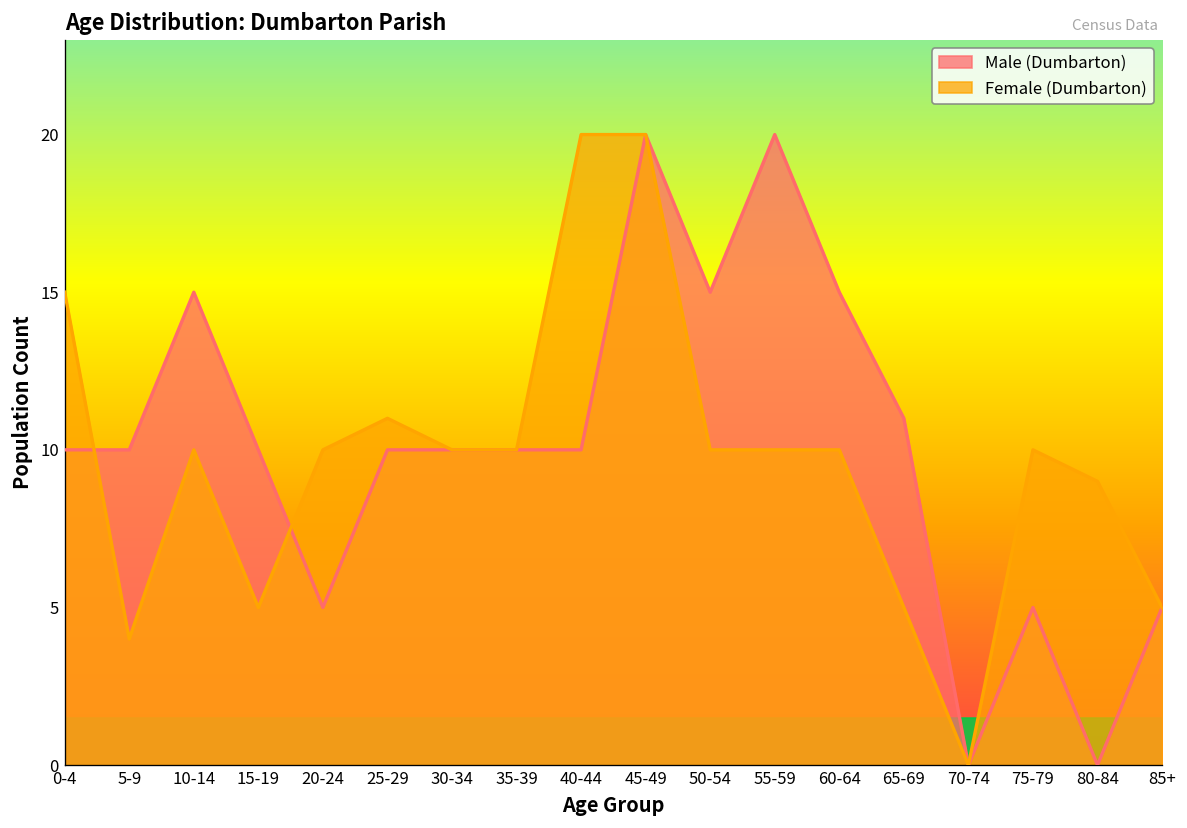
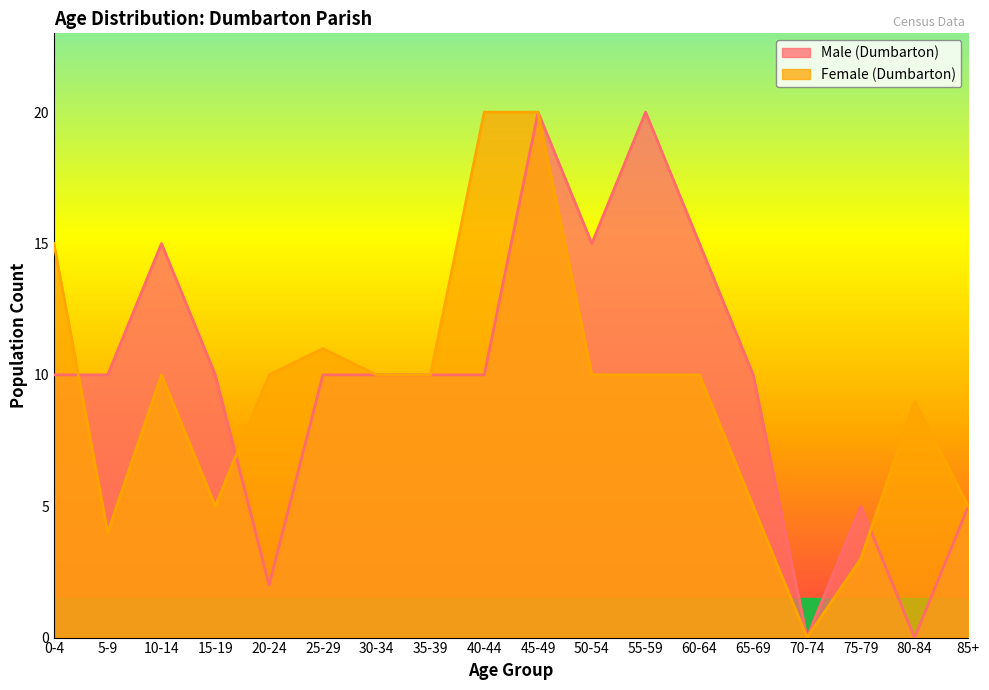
Male (Dumbarton), 20-24: 5 -> 2
Male (Dumbarton), 65-69: 11 -> 10
Female (Dumbarton), 75-79: 10 -> 3
